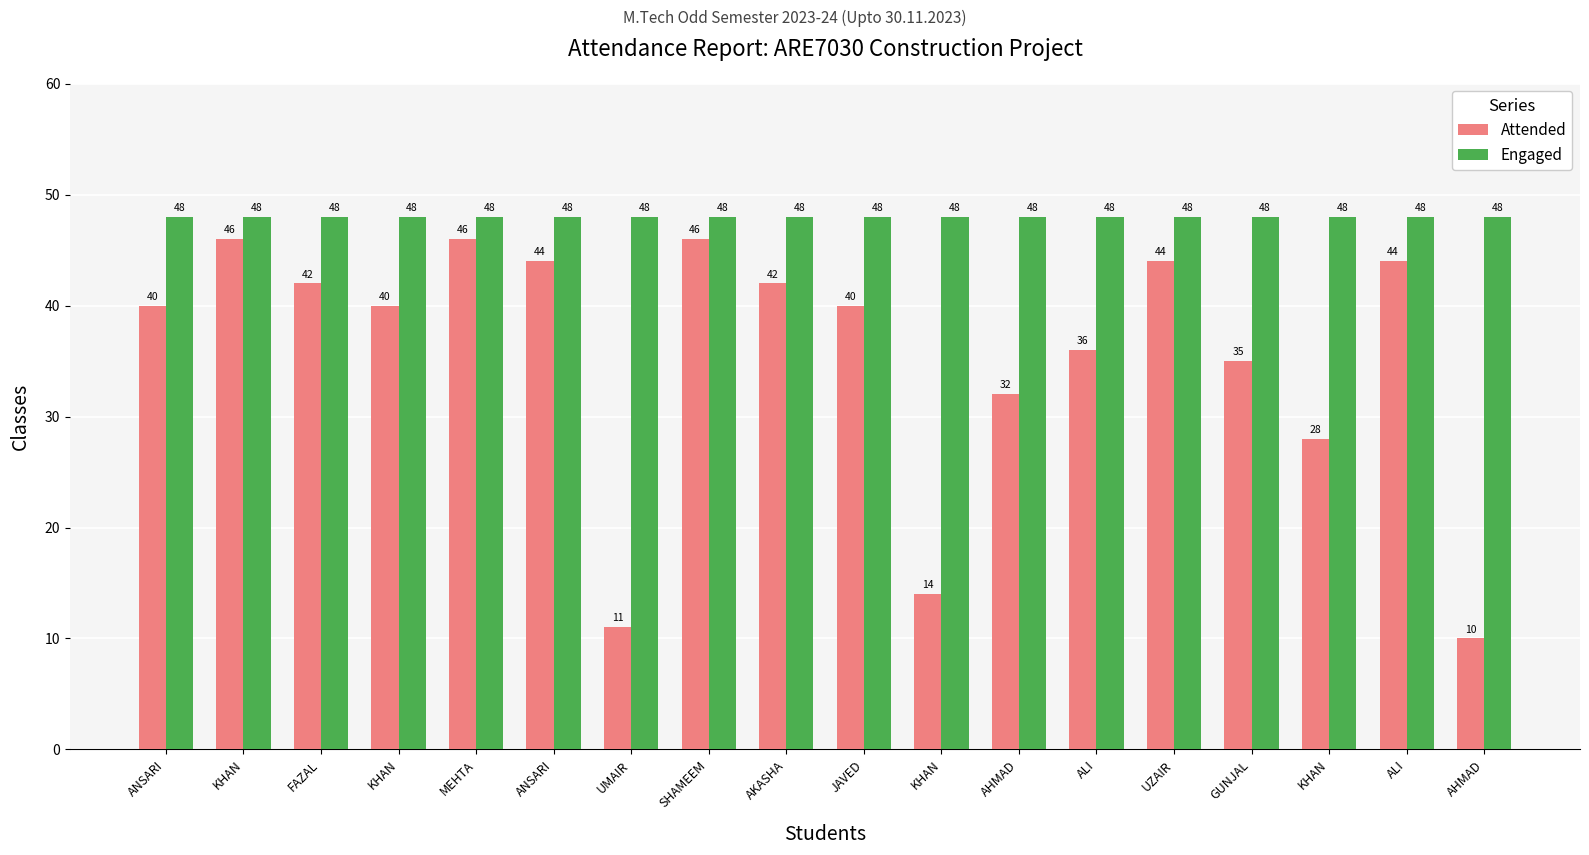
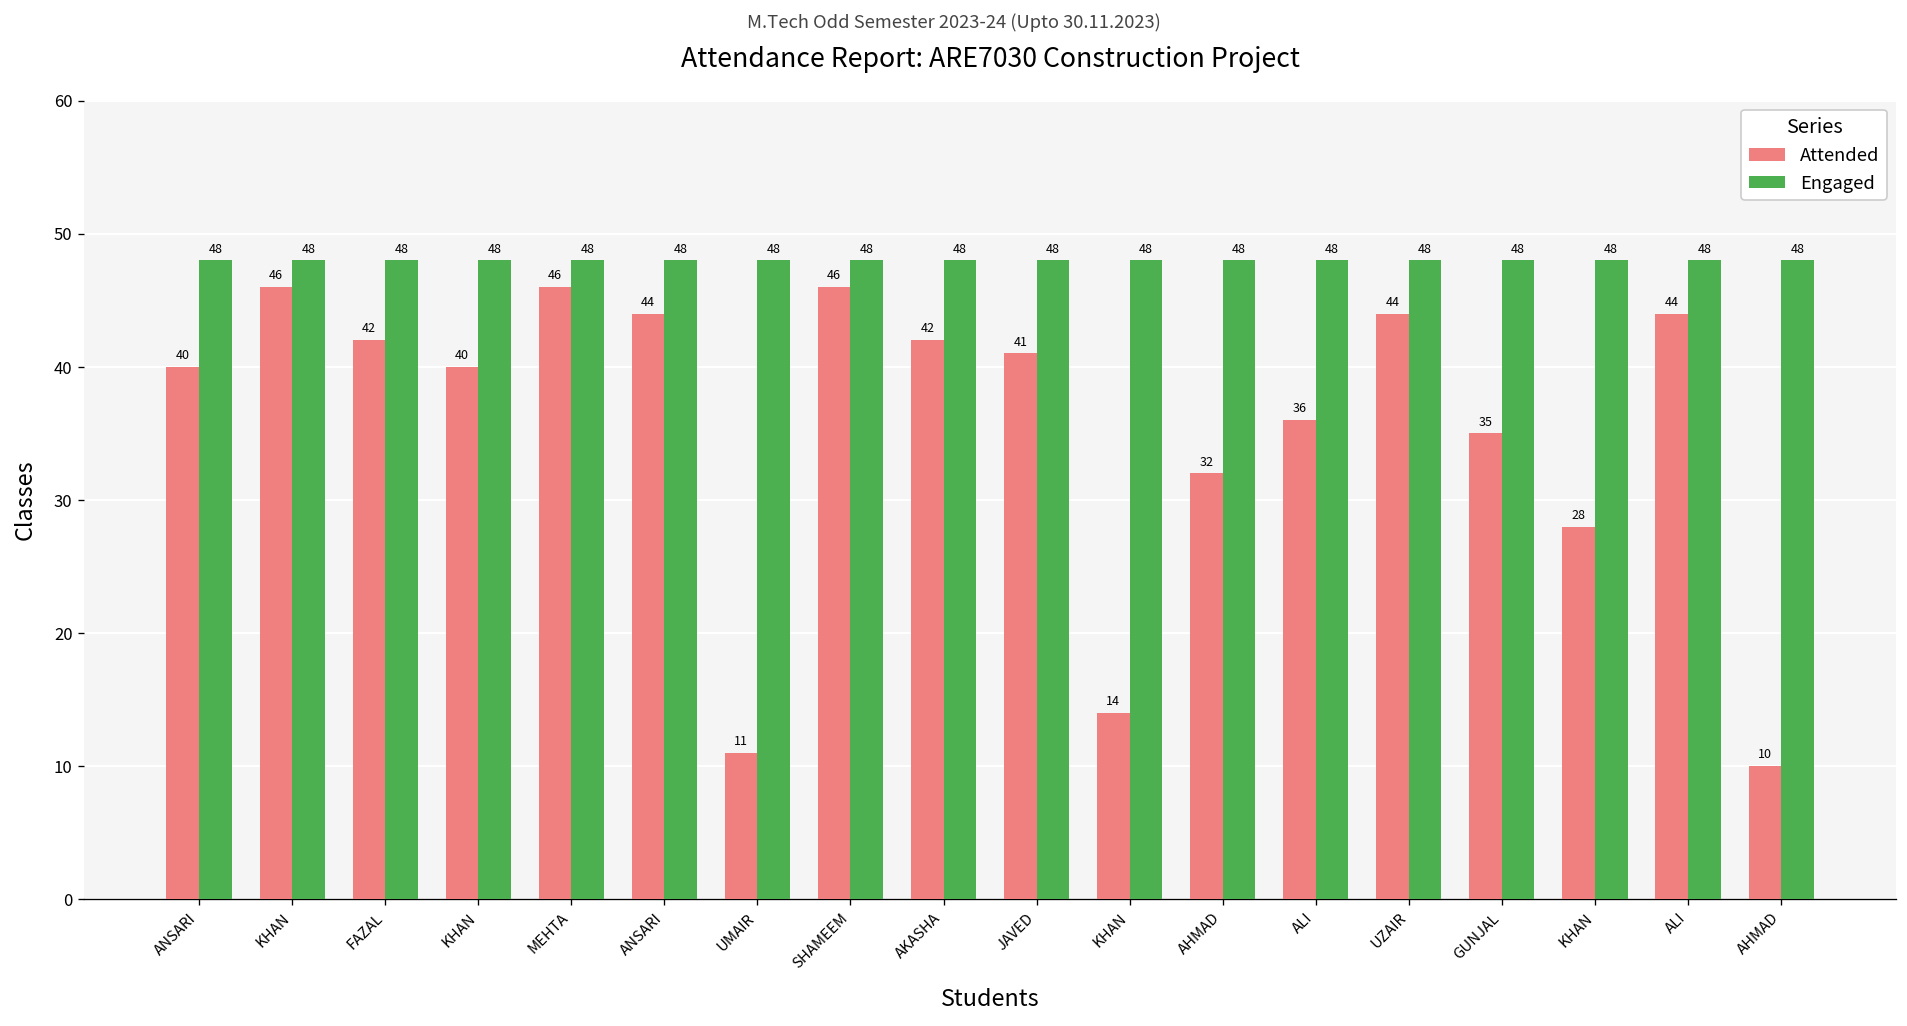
Attended, JAVED: 40 -> 41
